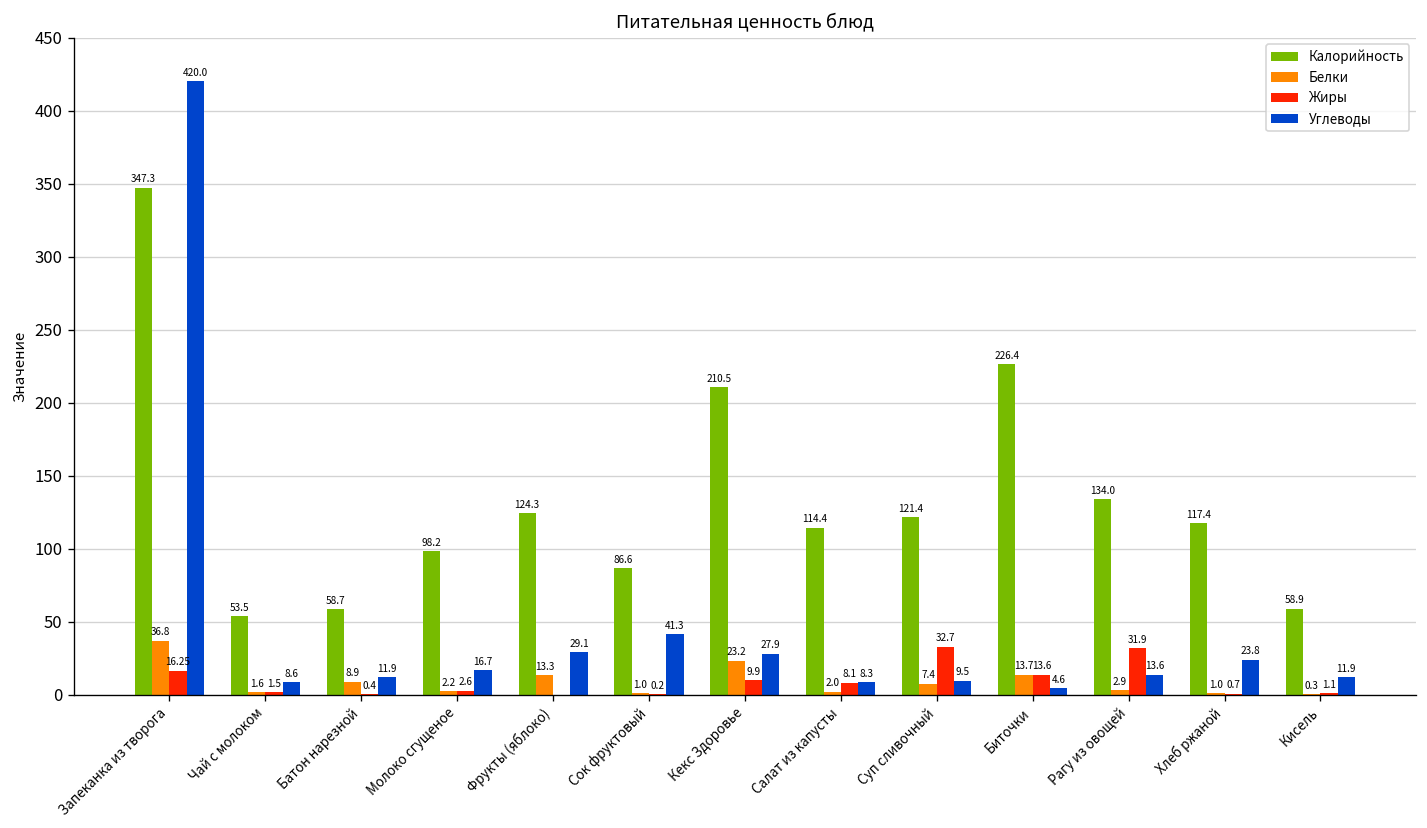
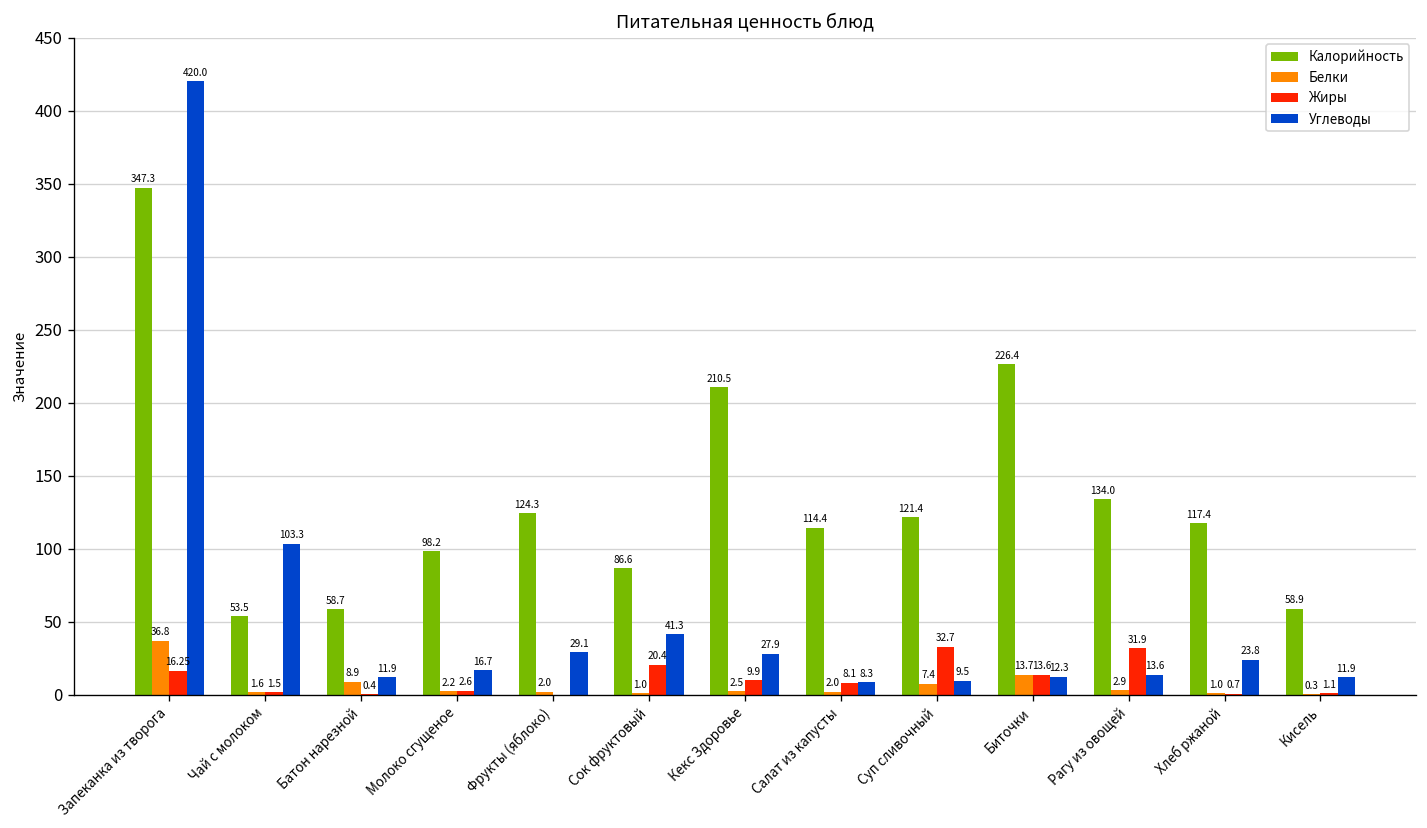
Углеводы, Чай с молоком: 8.6 -> 103.3
Белки, Фрукты (яблоко): 13.3 -> 2.0
Жиры, Сок фруктовый: 0.2 -> 20.4
Белки, Кекс Здоровье: 23.2 -> 2.5
Углеводы, Биточки: 4.6 -> 12.3
